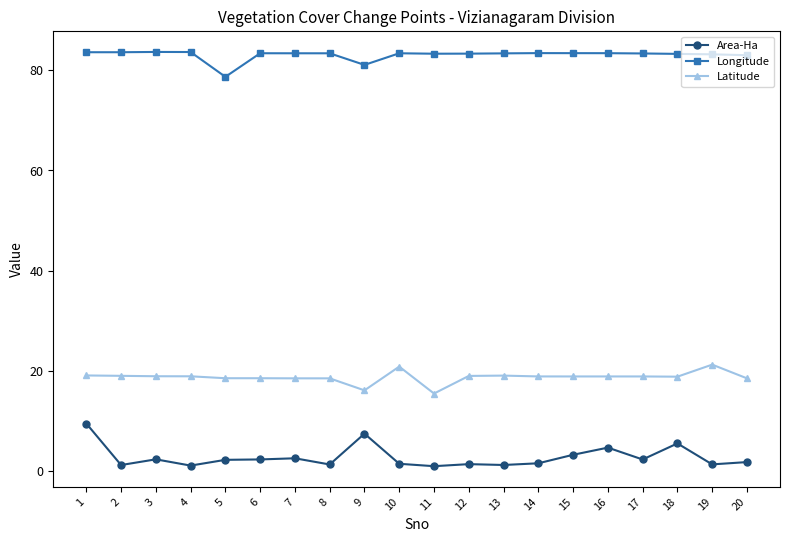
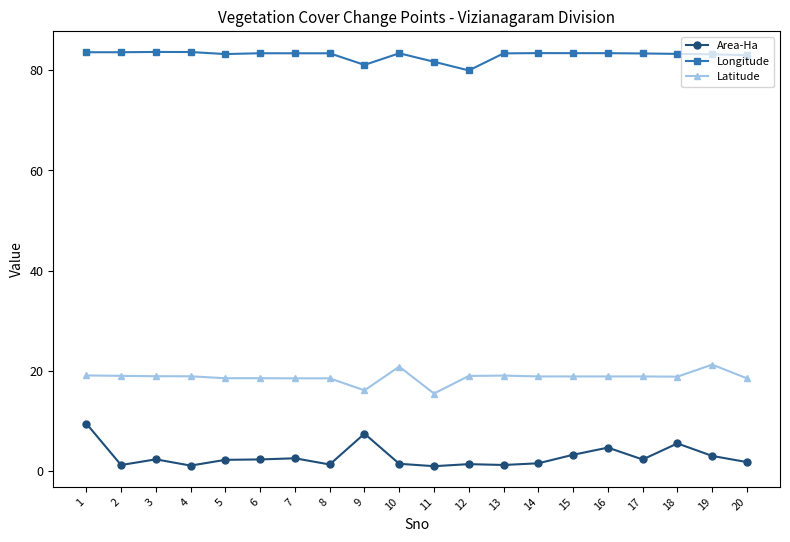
Longitude, 5: 79 -> 83
Longitude, 11: 83 -> 82
Longitude, 12: 83 -> 80
Area-Ha, 19: 1 -> 3
